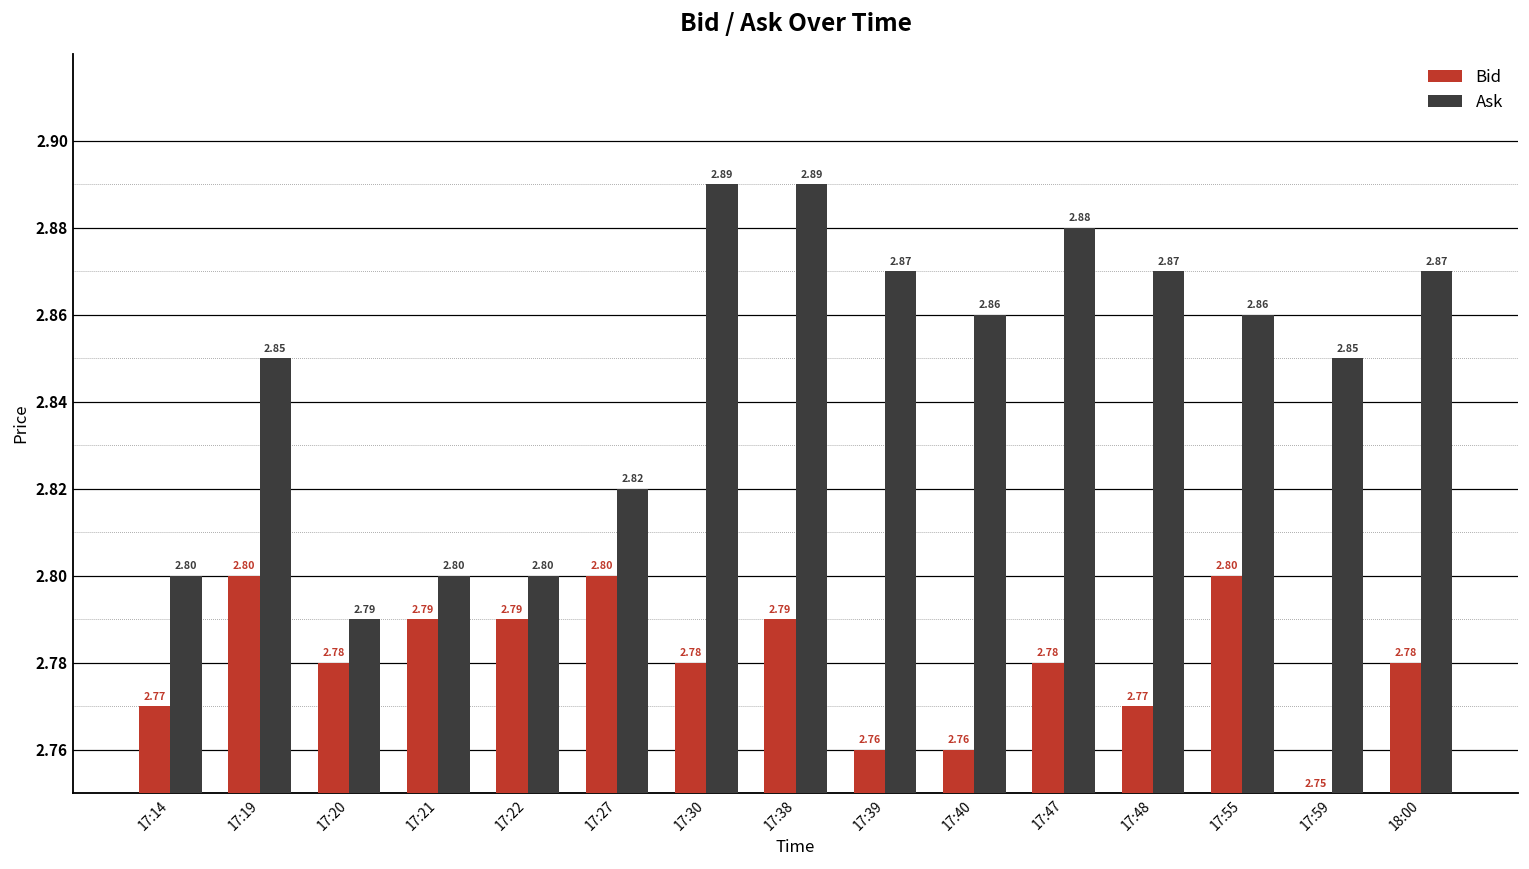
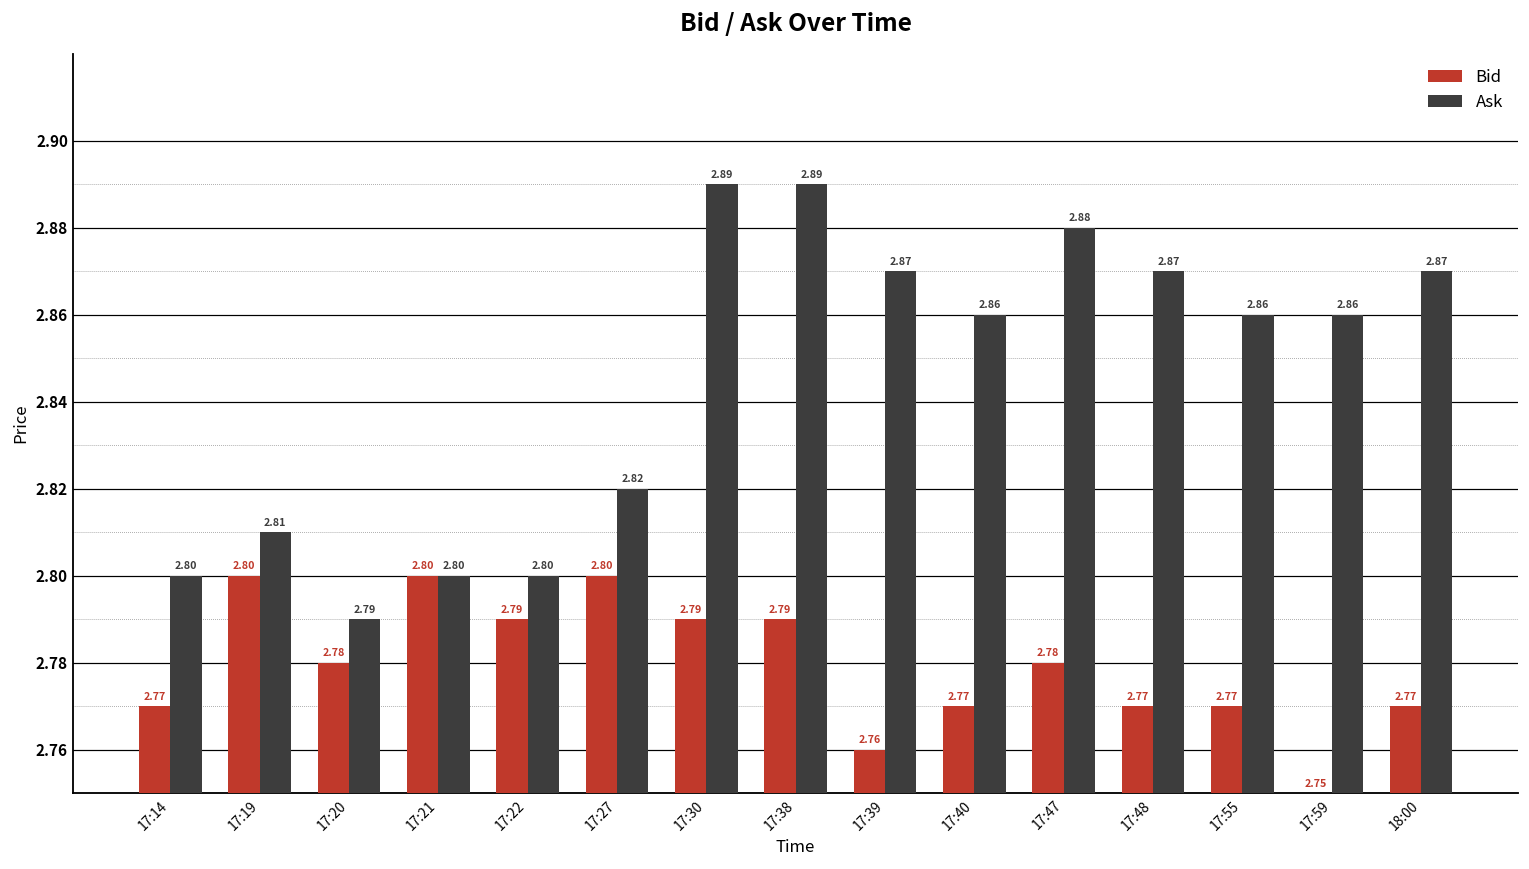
Ask, 17:19: 2.85 -> 2.81
Bid, 17:21: 2.79 -> 2.80
Bid, 17:30: 2.78 -> 2.79
Bid, 17:40: 2.76 -> 2.77
Bid, 17:55: 2.80 -> 2.77
Ask, 17:59: 2.85 -> 2.86
Bid, 18:00: 2.78 -> 2.77
